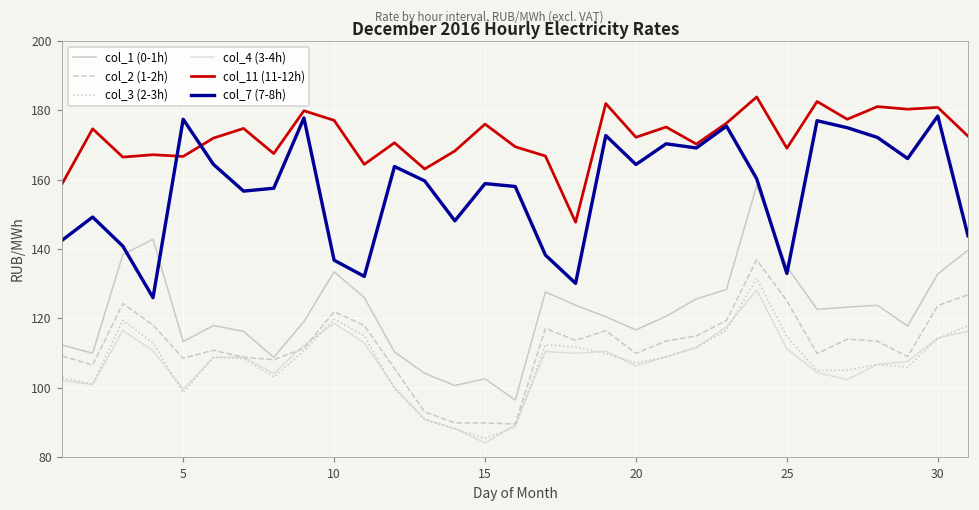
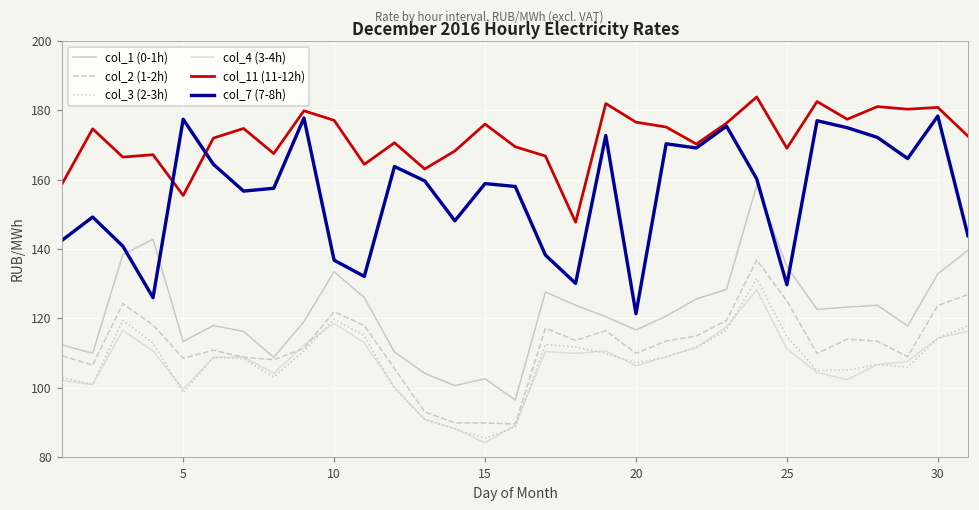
col_11 (11-12h), 5: 167 -> 155
col_11 (11-12h), 20: 172 -> 177
col_7 (7-8h), 20: 164 -> 121
col_7 (7-8h), 25: 133 -> 130
